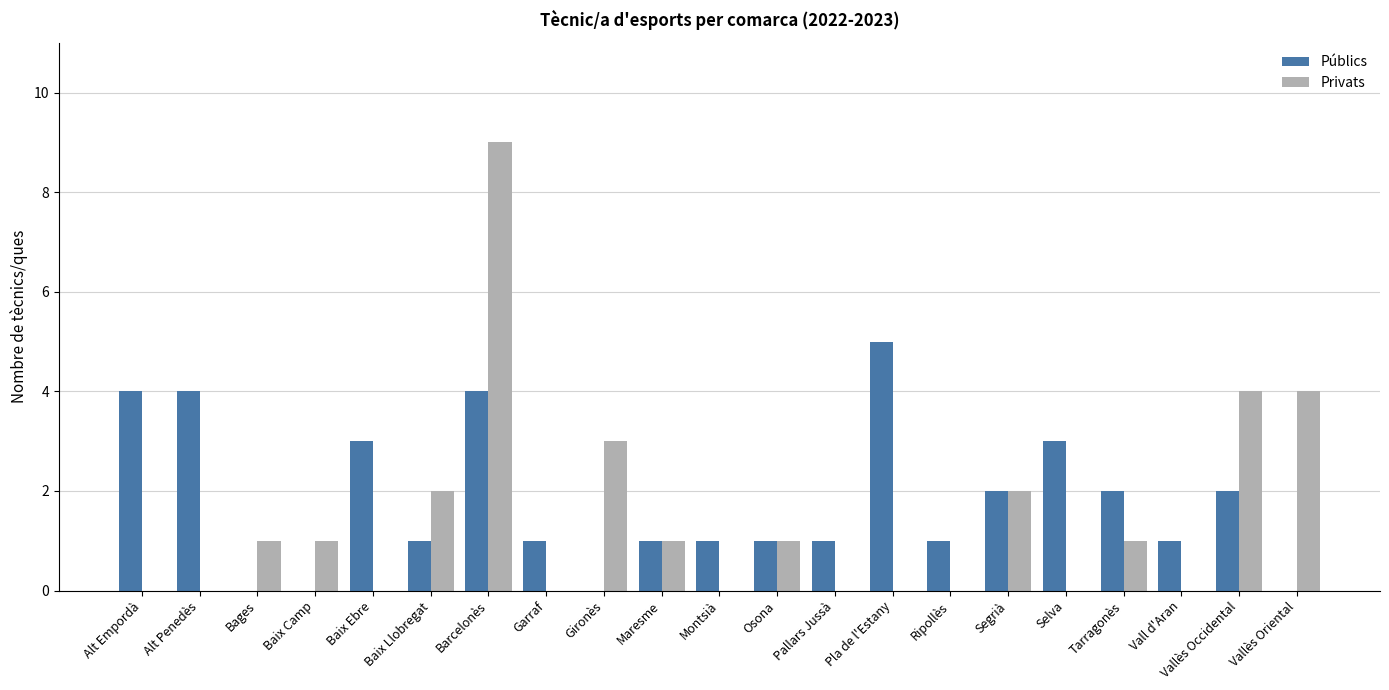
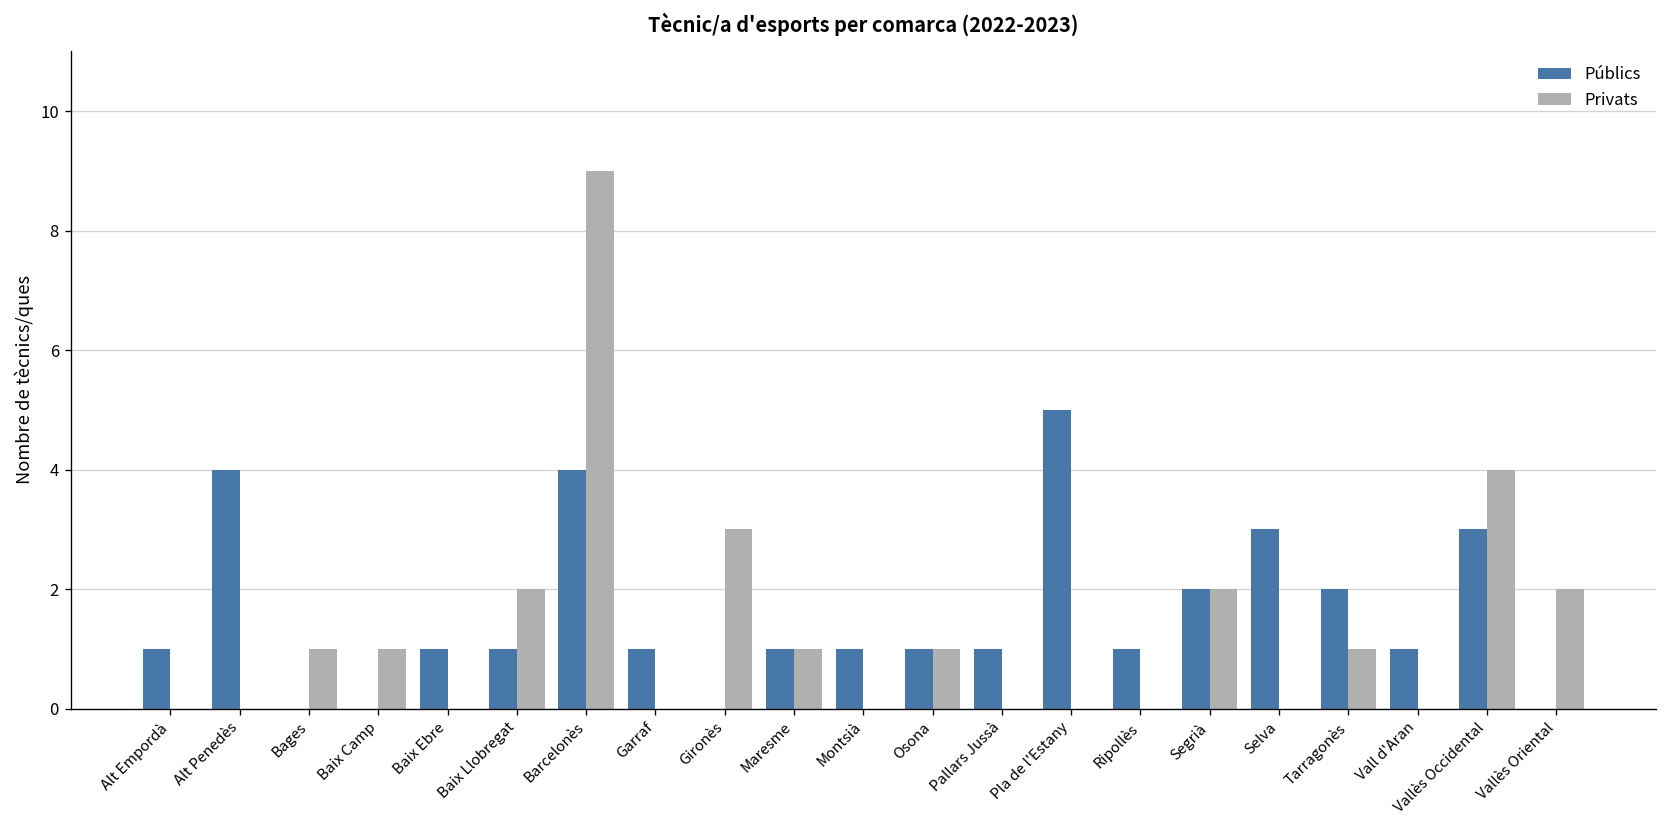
Públics, Alt Empordà: 4 -> 1
Públics, Baix Ebre: 3 -> 1
Públics, Vallès Occidental: 2 -> 3
Privats, Vallès Oriental: 4 -> 2
